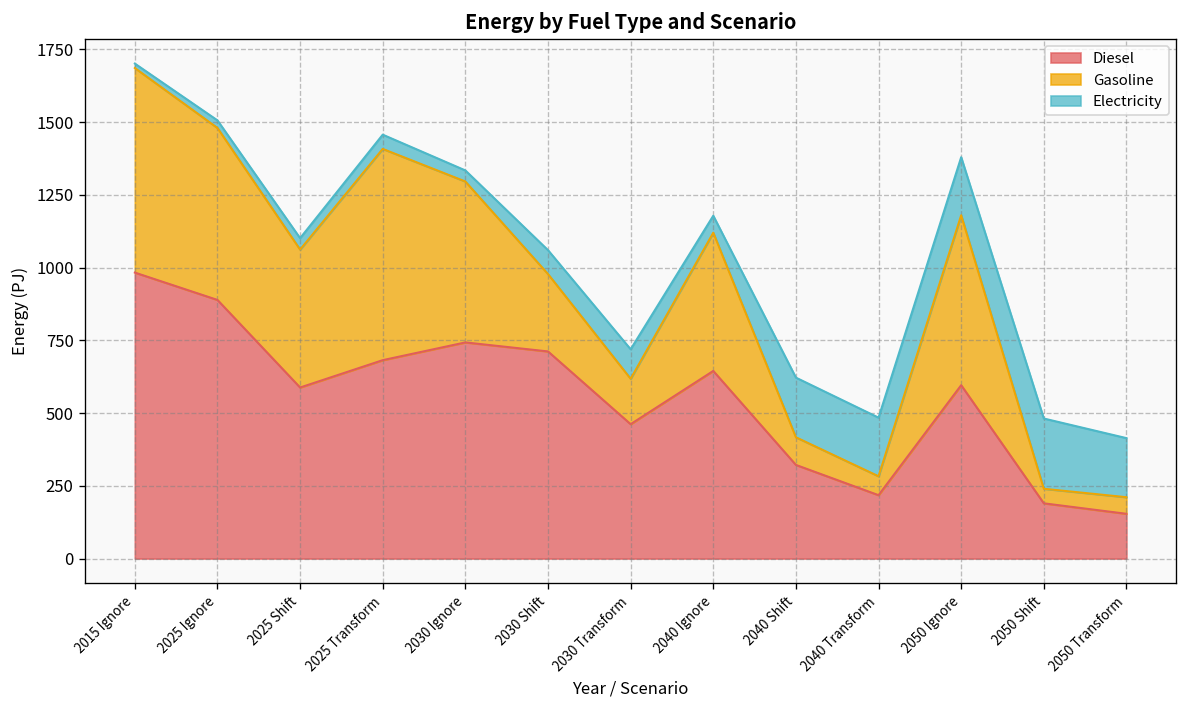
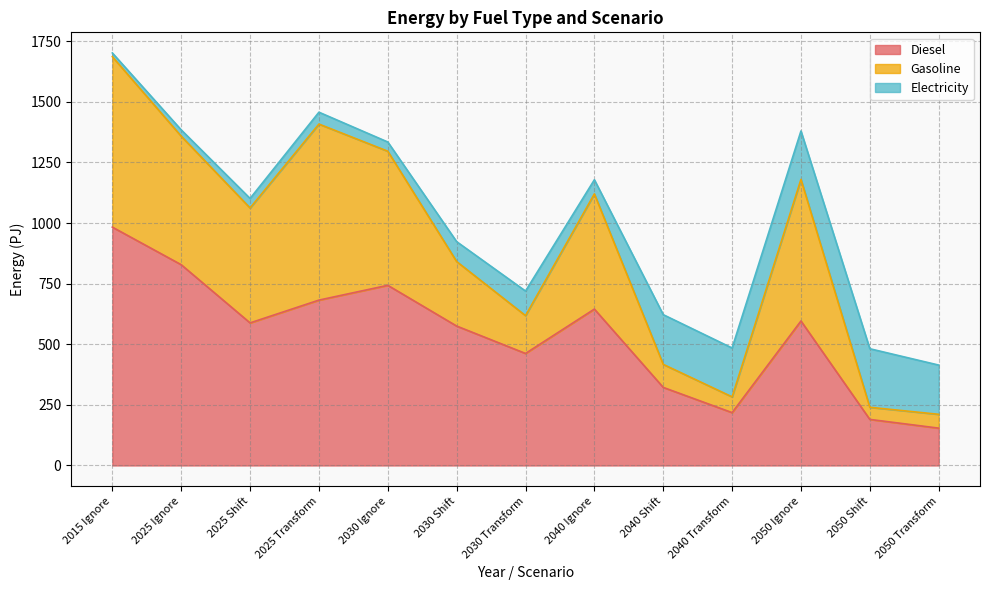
Diesel, 2025 Ignore: 890 -> 830
Gasoline, 2025 Ignore: 590 -> 530
Diesel, 2030 Shift: 710 -> 580
